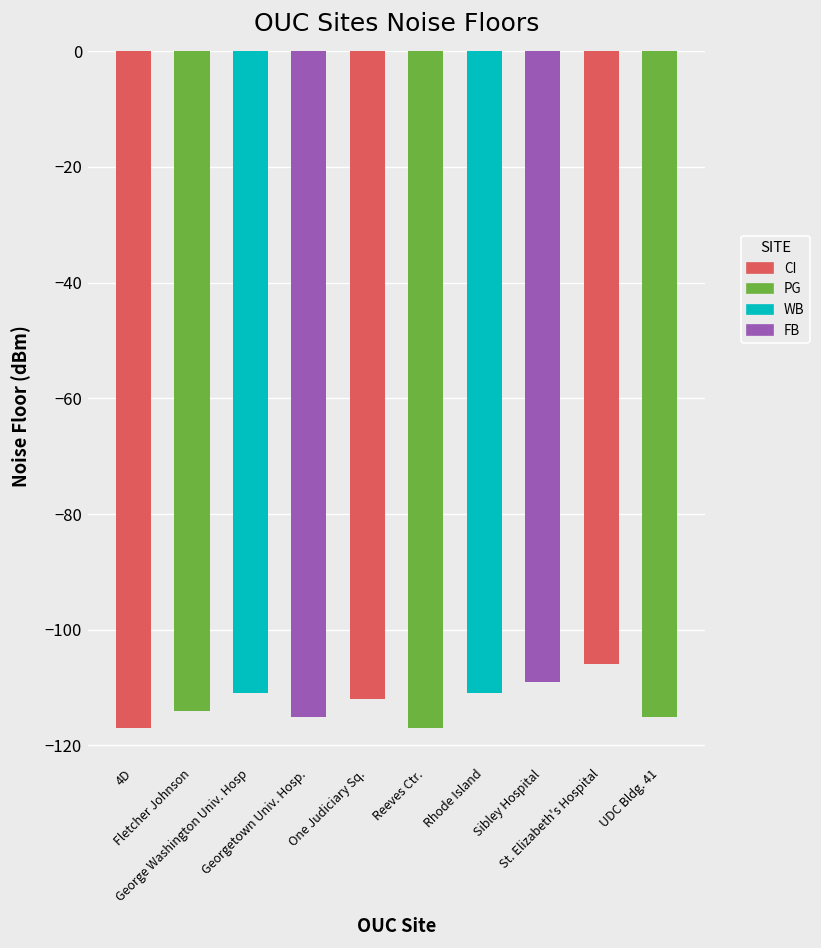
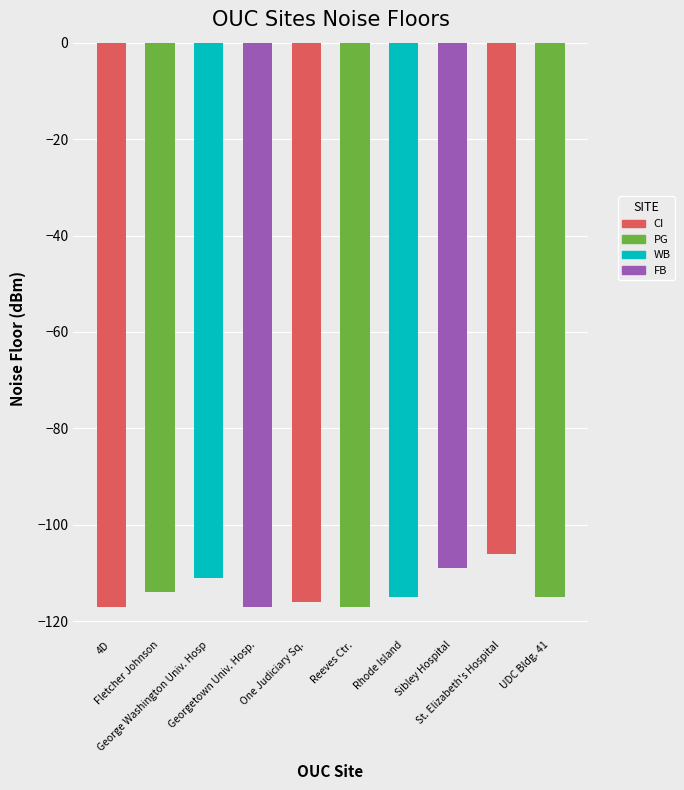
Georgetown Univ. Hosp.: -115 -> -117
One Judiciary Sq.: -112 -> -116
Rhode Island: -111 -> -115
